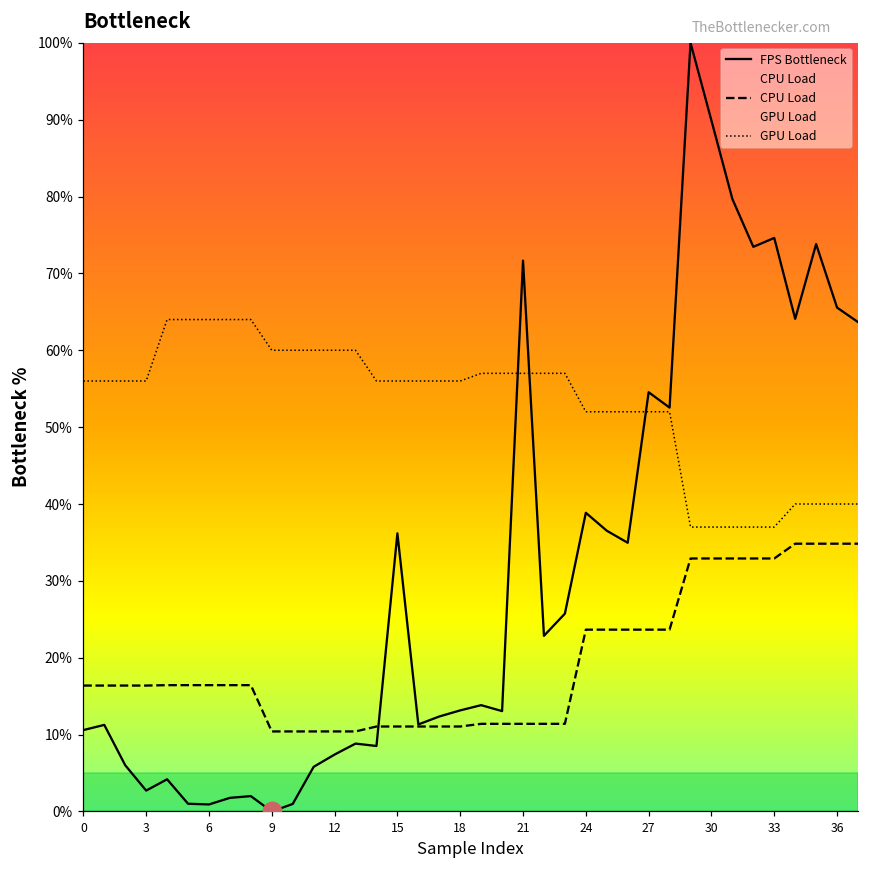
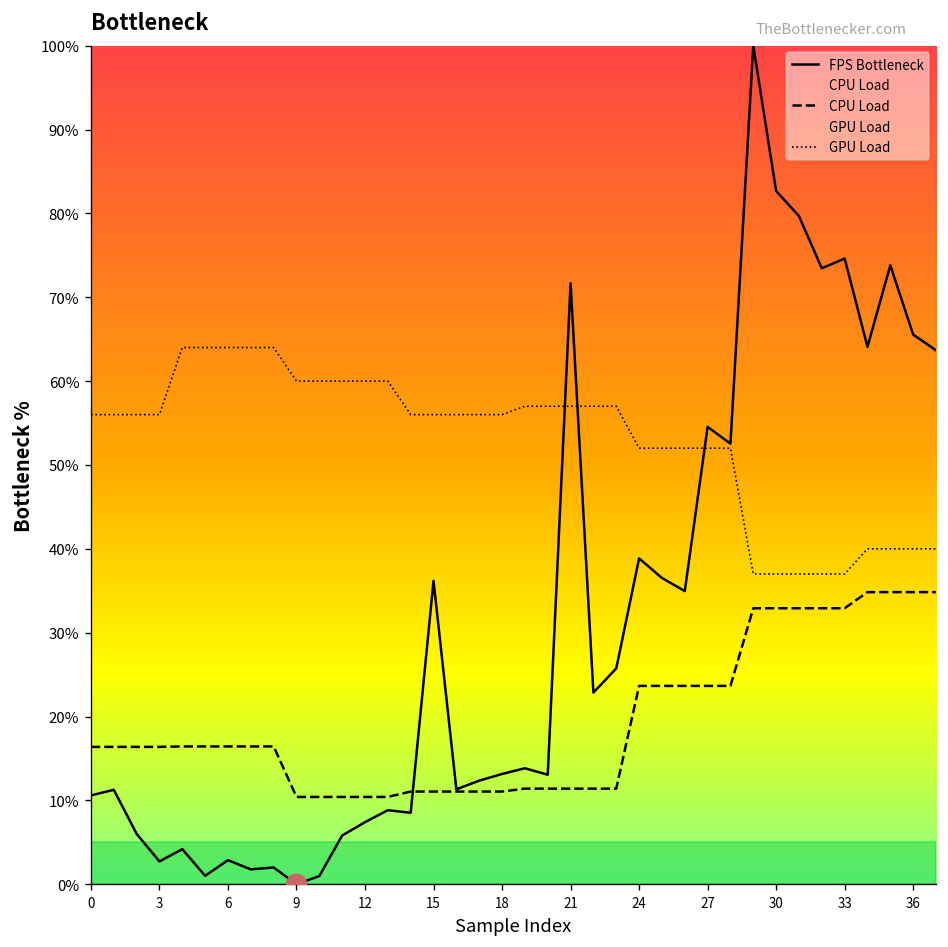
FPS Bottleneck, 6: 1% -> 3%
FPS Bottleneck, 30: 90% -> 83%
